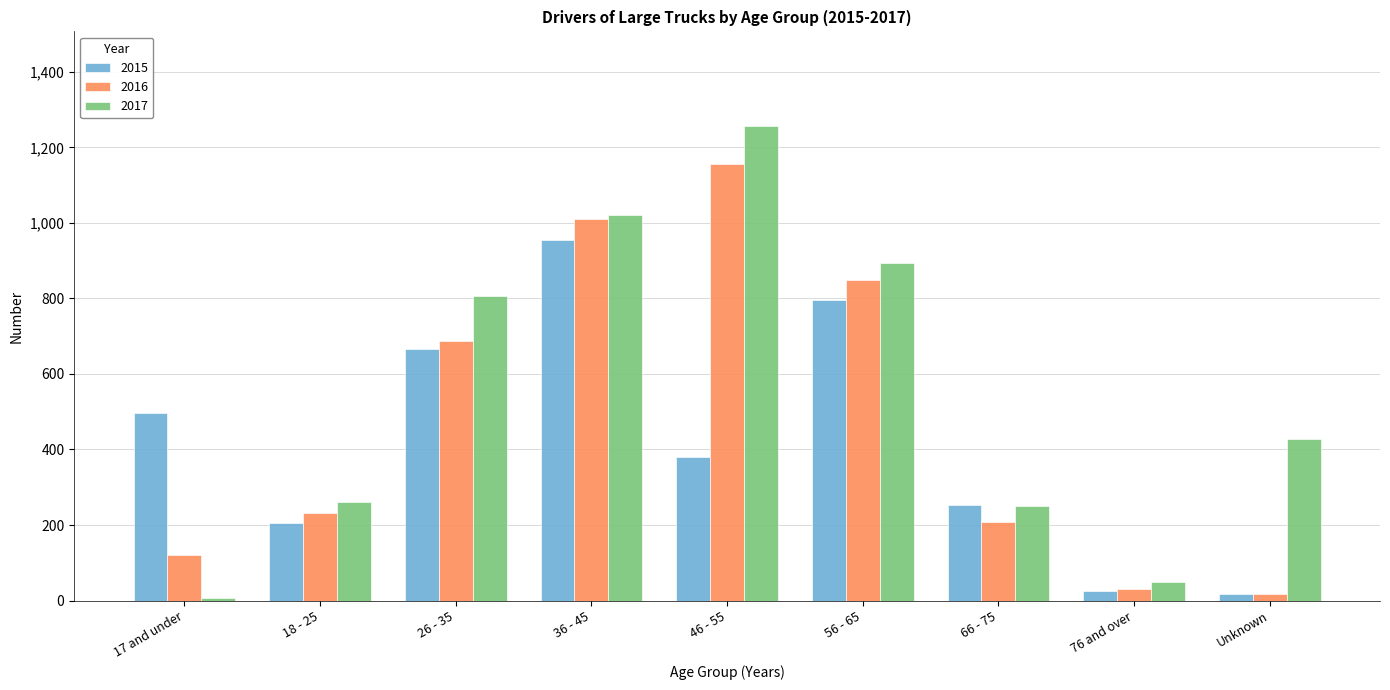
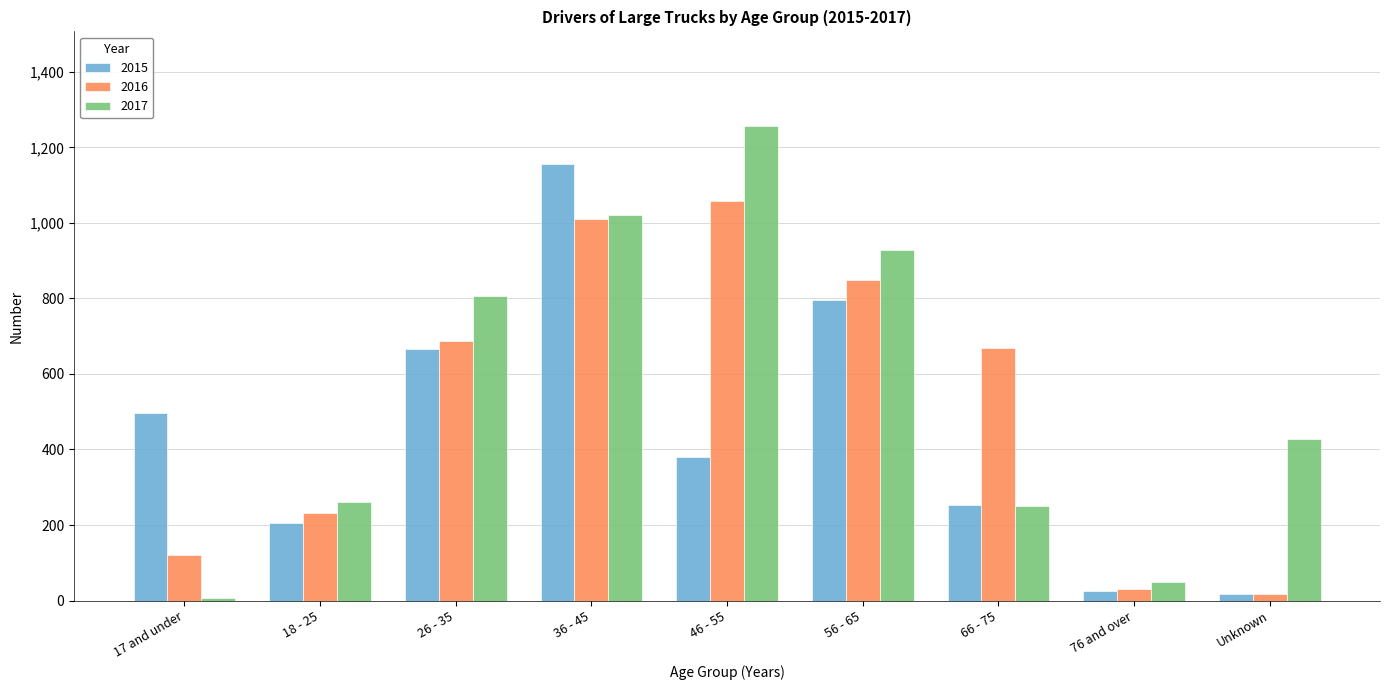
2015, 36 - 45: 960 -> 1,160
2016, 46 - 55: 1,160 -> 1,060
2017, 56 - 65: 890 -> 930
2016, 66 - 75: 210 -> 670
